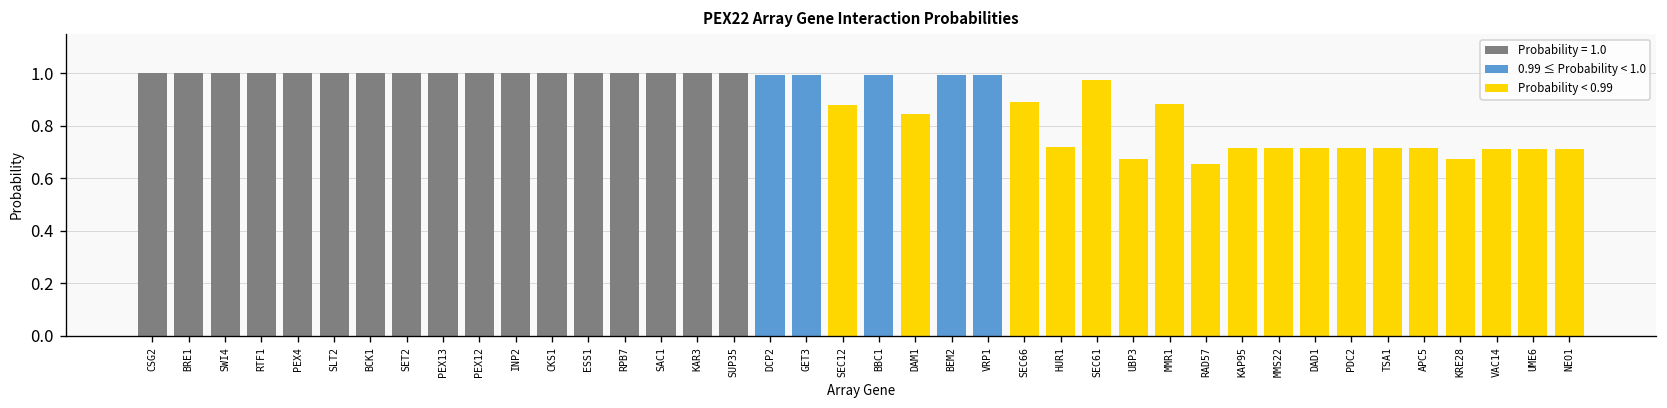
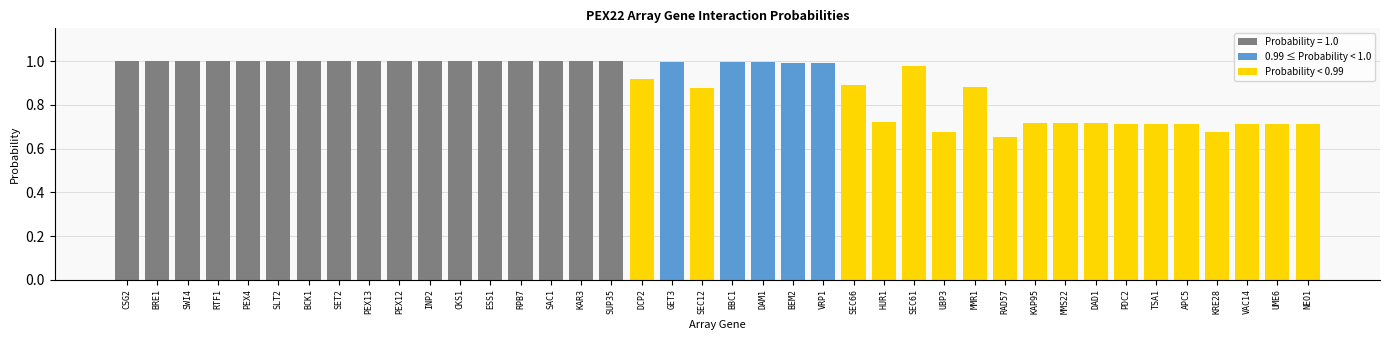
DCP2: 1.00 -> 0.92
DAM1: 0.85 -> 0.99
